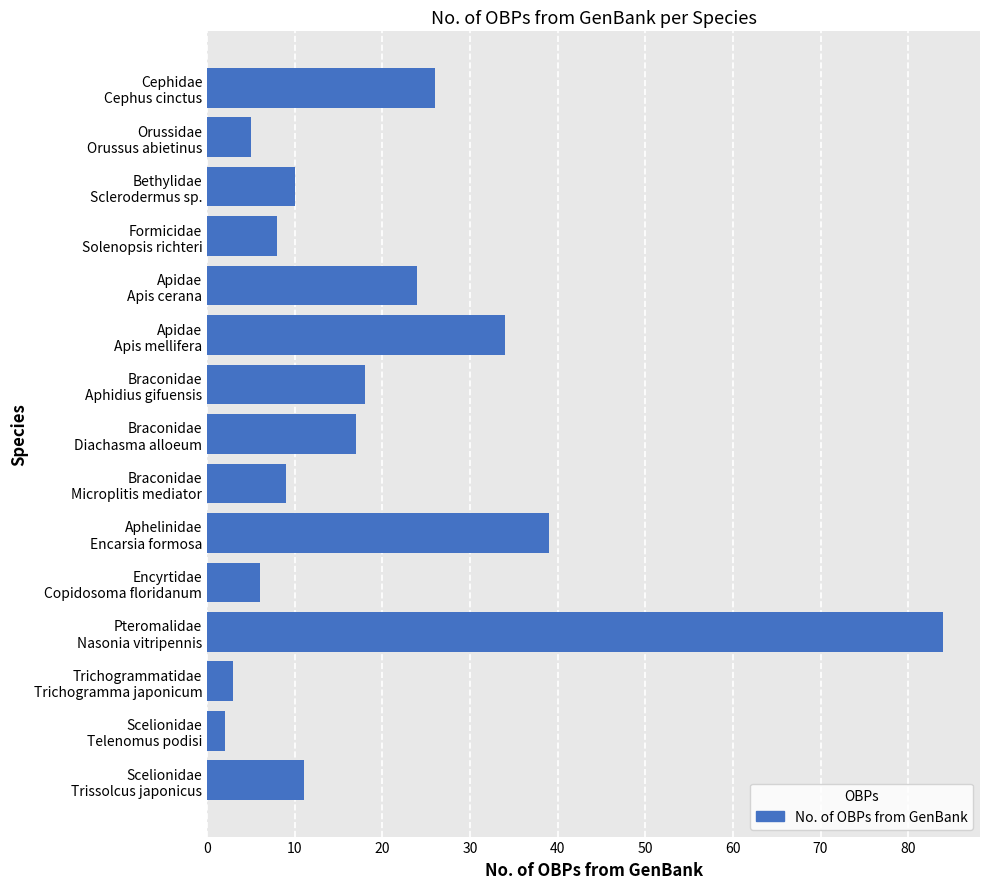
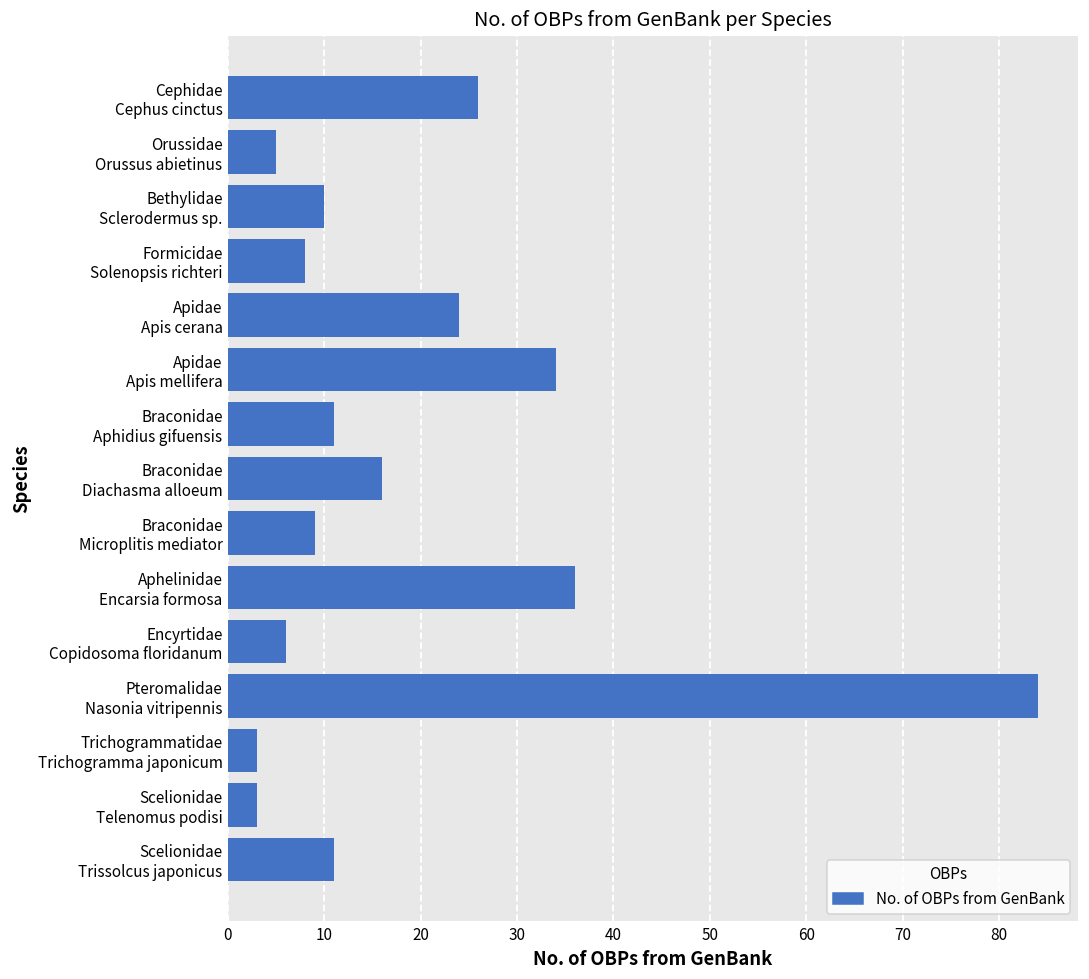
Braconidae Aphidius gifuensis: 18 -> 11
Braconidae Diachasma alloeum: 17 -> 16
Aphelinidae Encarsia formosa: 39 -> 36
Scelionidae Telenomus podisi: 2 -> 3
